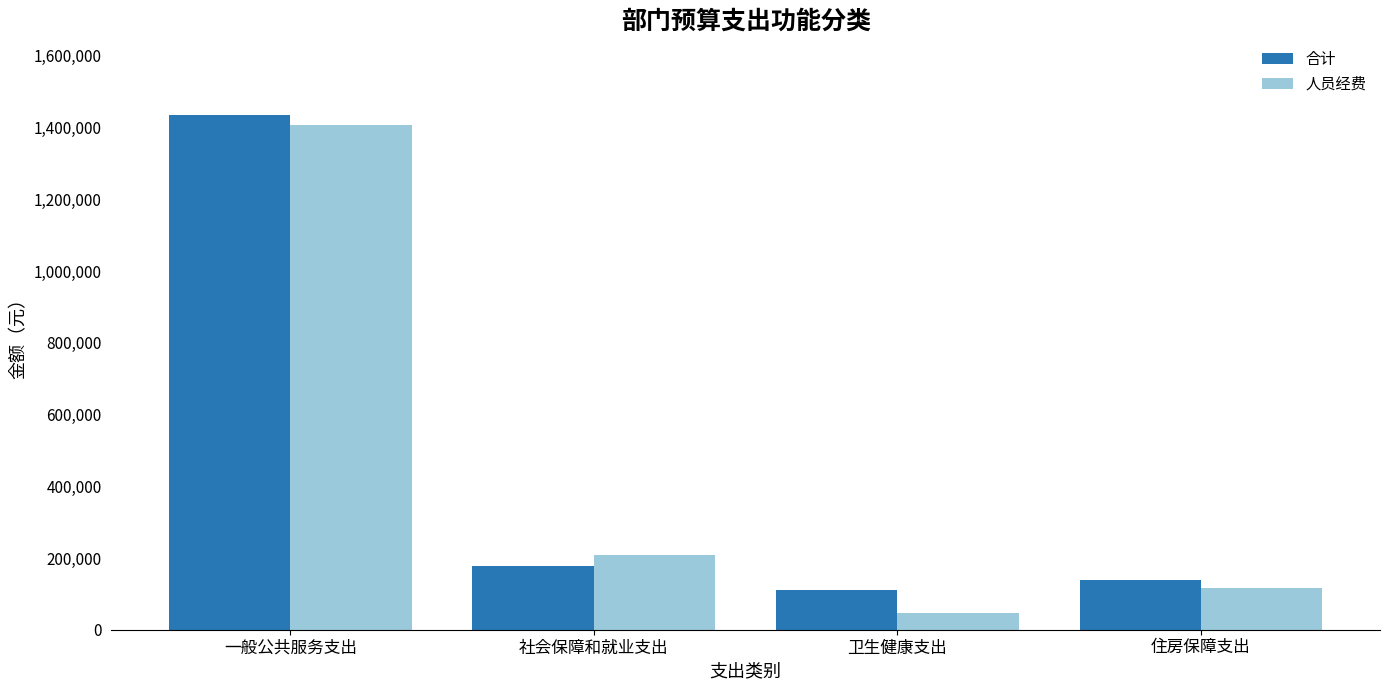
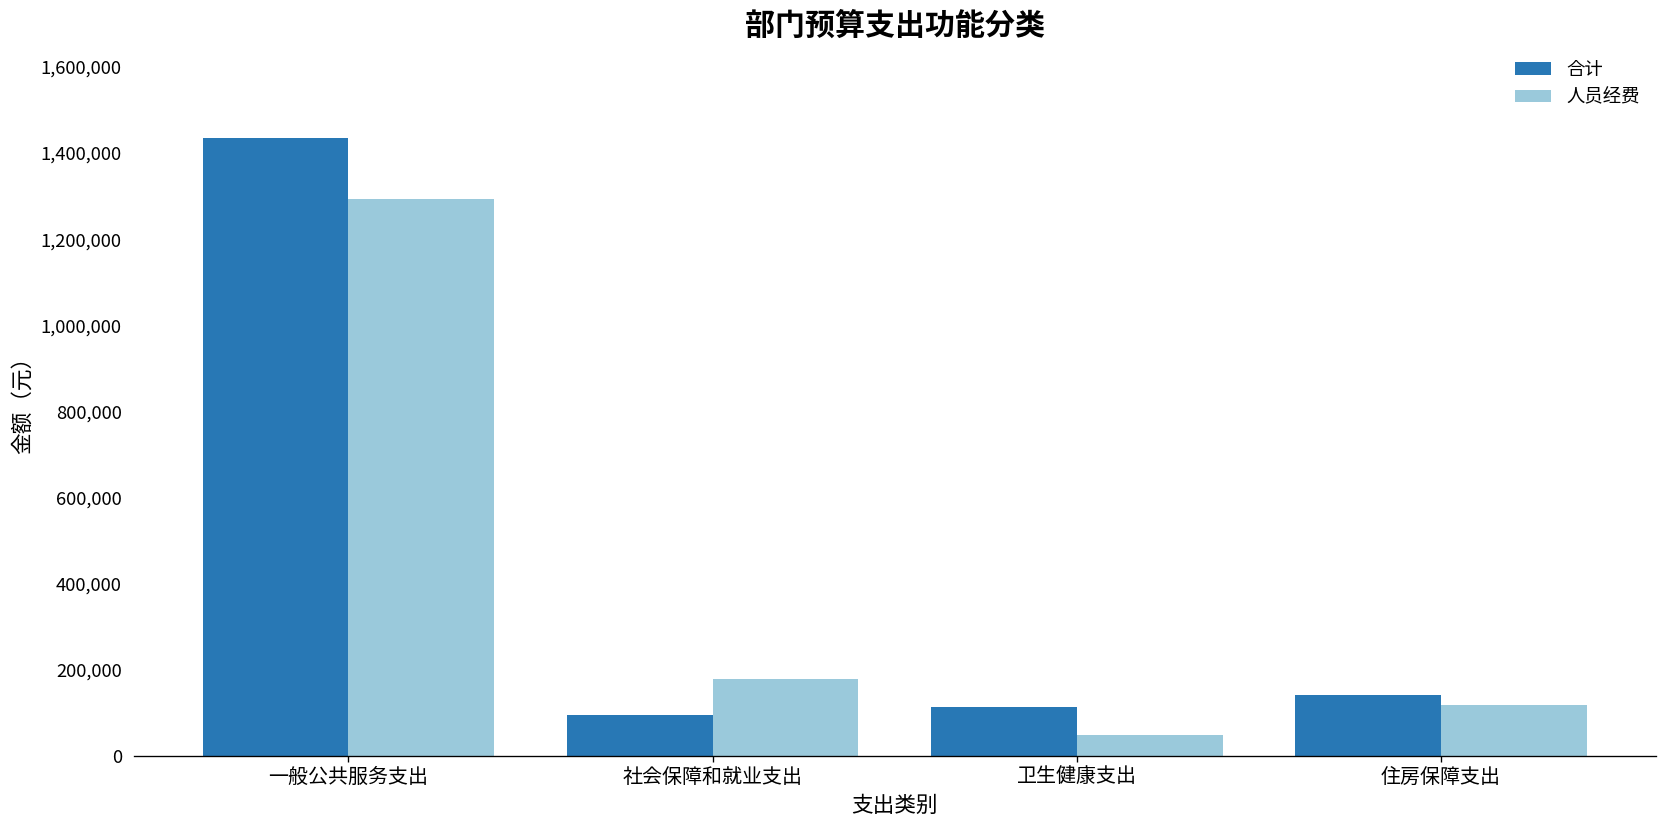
人员经费, 一般公共服务支出: 1,410,000 -> 1,290,000
合计, 社会保障和就业支出: 180,000 -> 100,000
人员经费, 社会保障和就业支出: 210,000 -> 180,000
